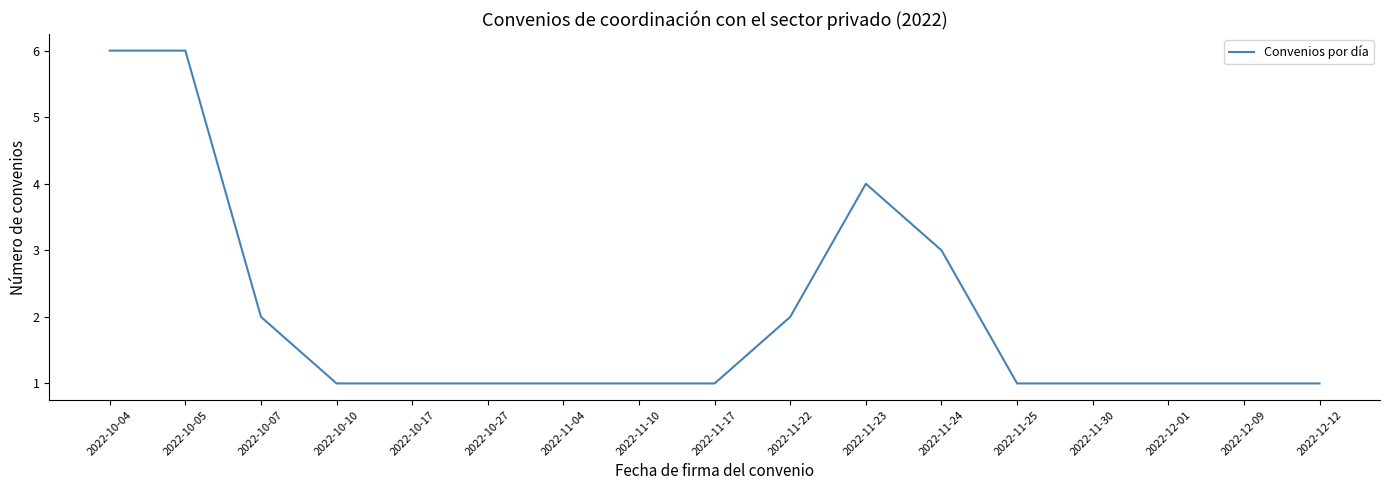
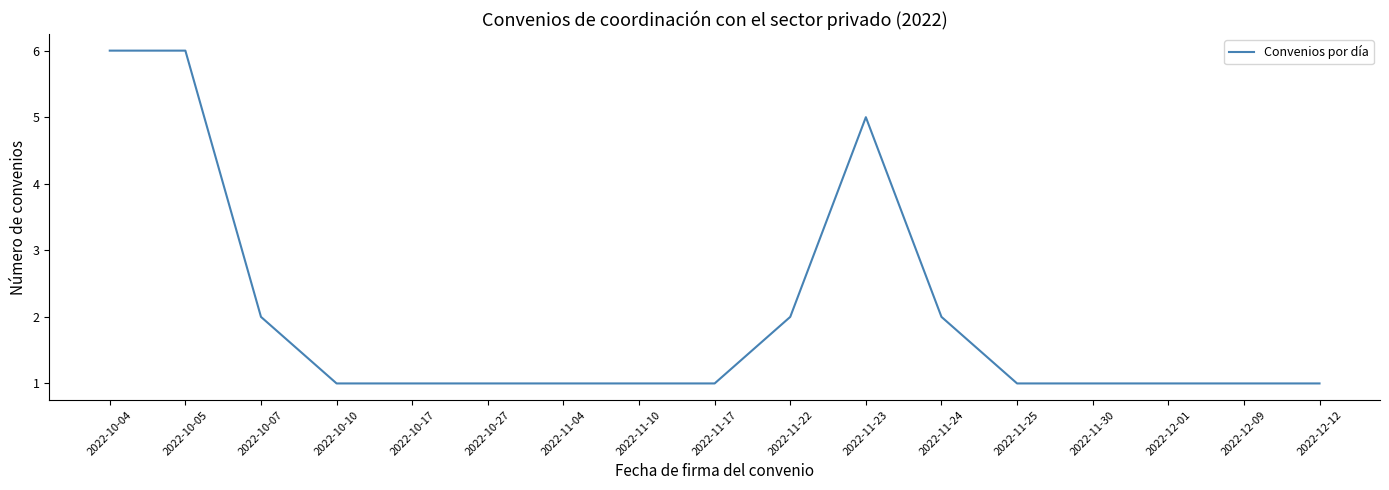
2022-11-23: 4 -> 5
2022-11-24: 3 -> 2
